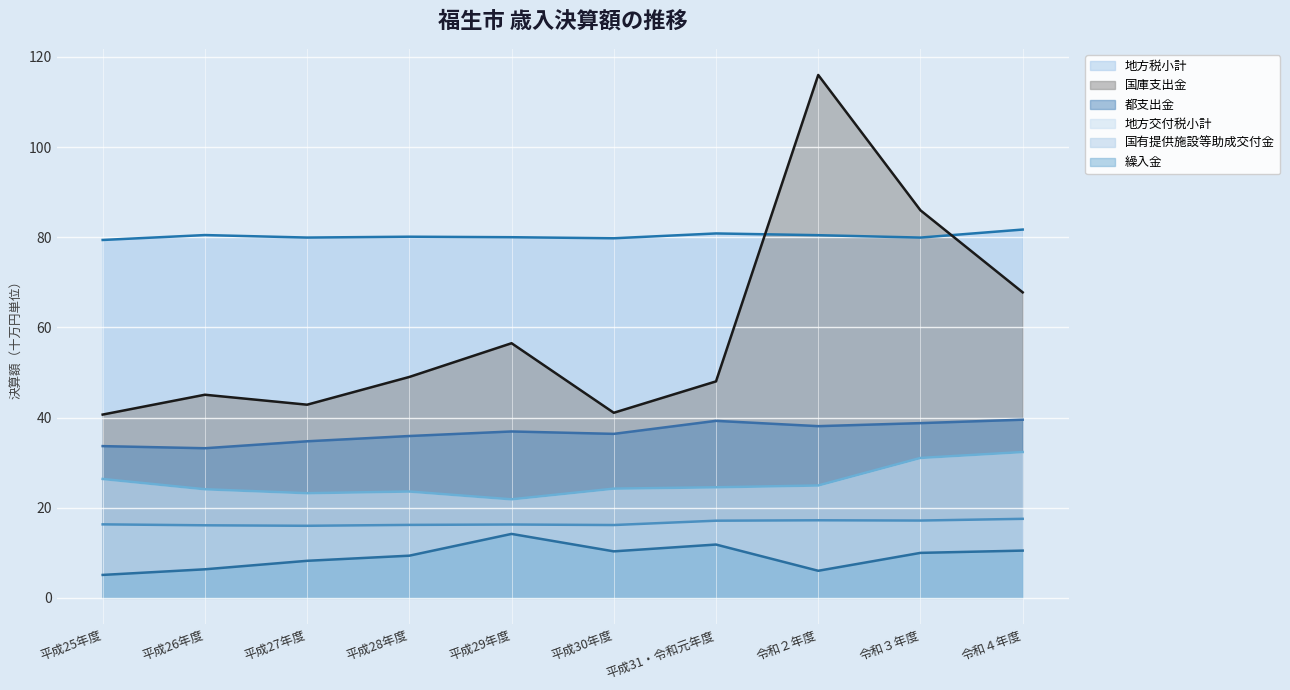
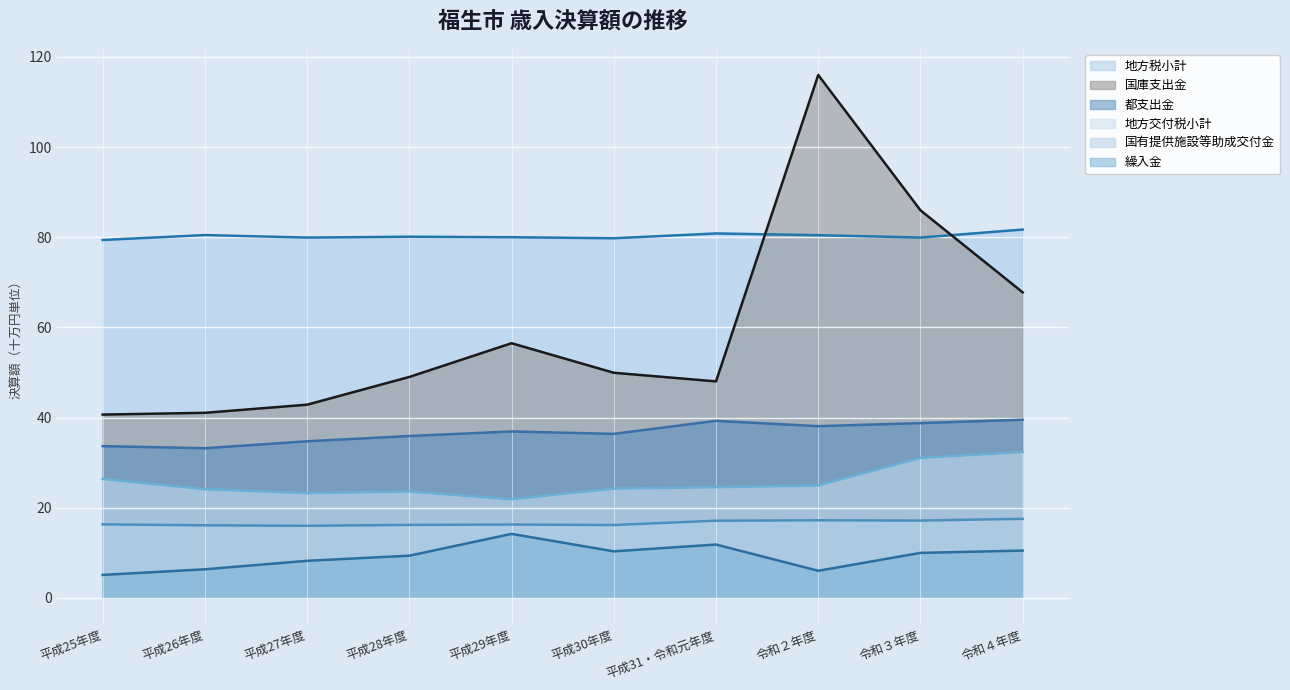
国庫支出金, 平成26年度: 45 -> 41
国庫支出金, 平成30年度: 41 -> 50
